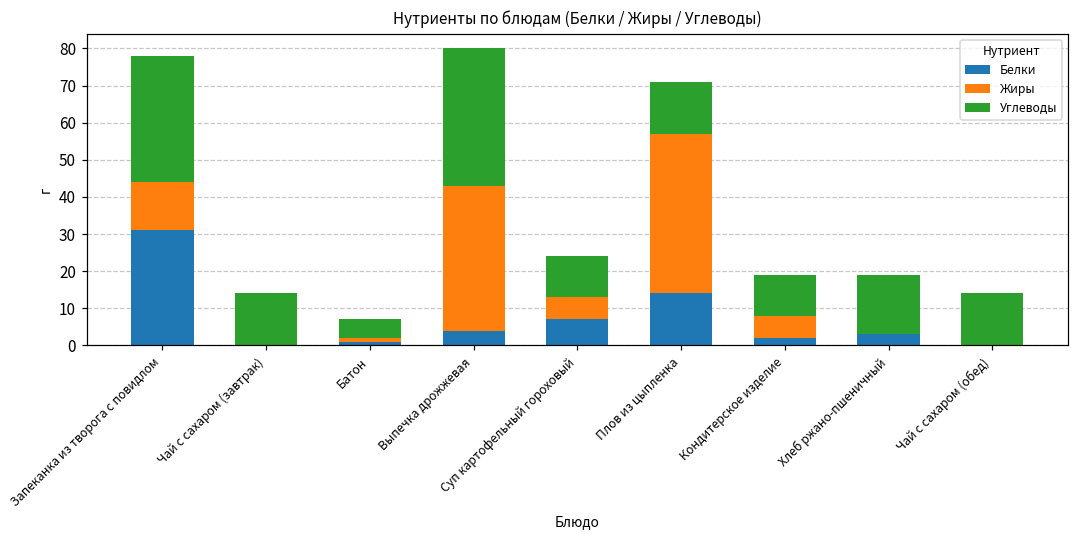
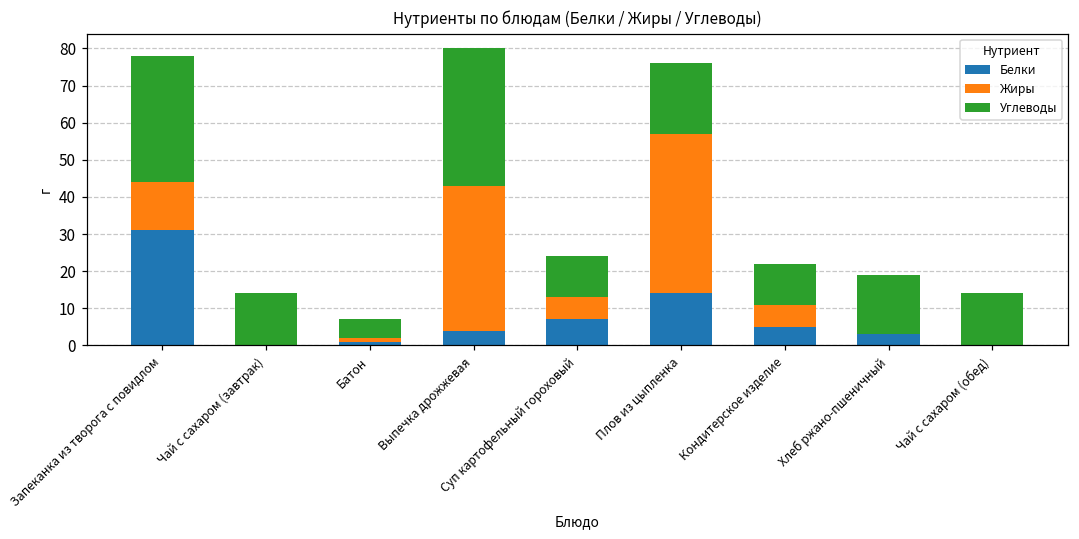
Углеводы, Плов из цыпленка: 14 -> 19
Белки, Кондитерское изделие: 2 -> 5
